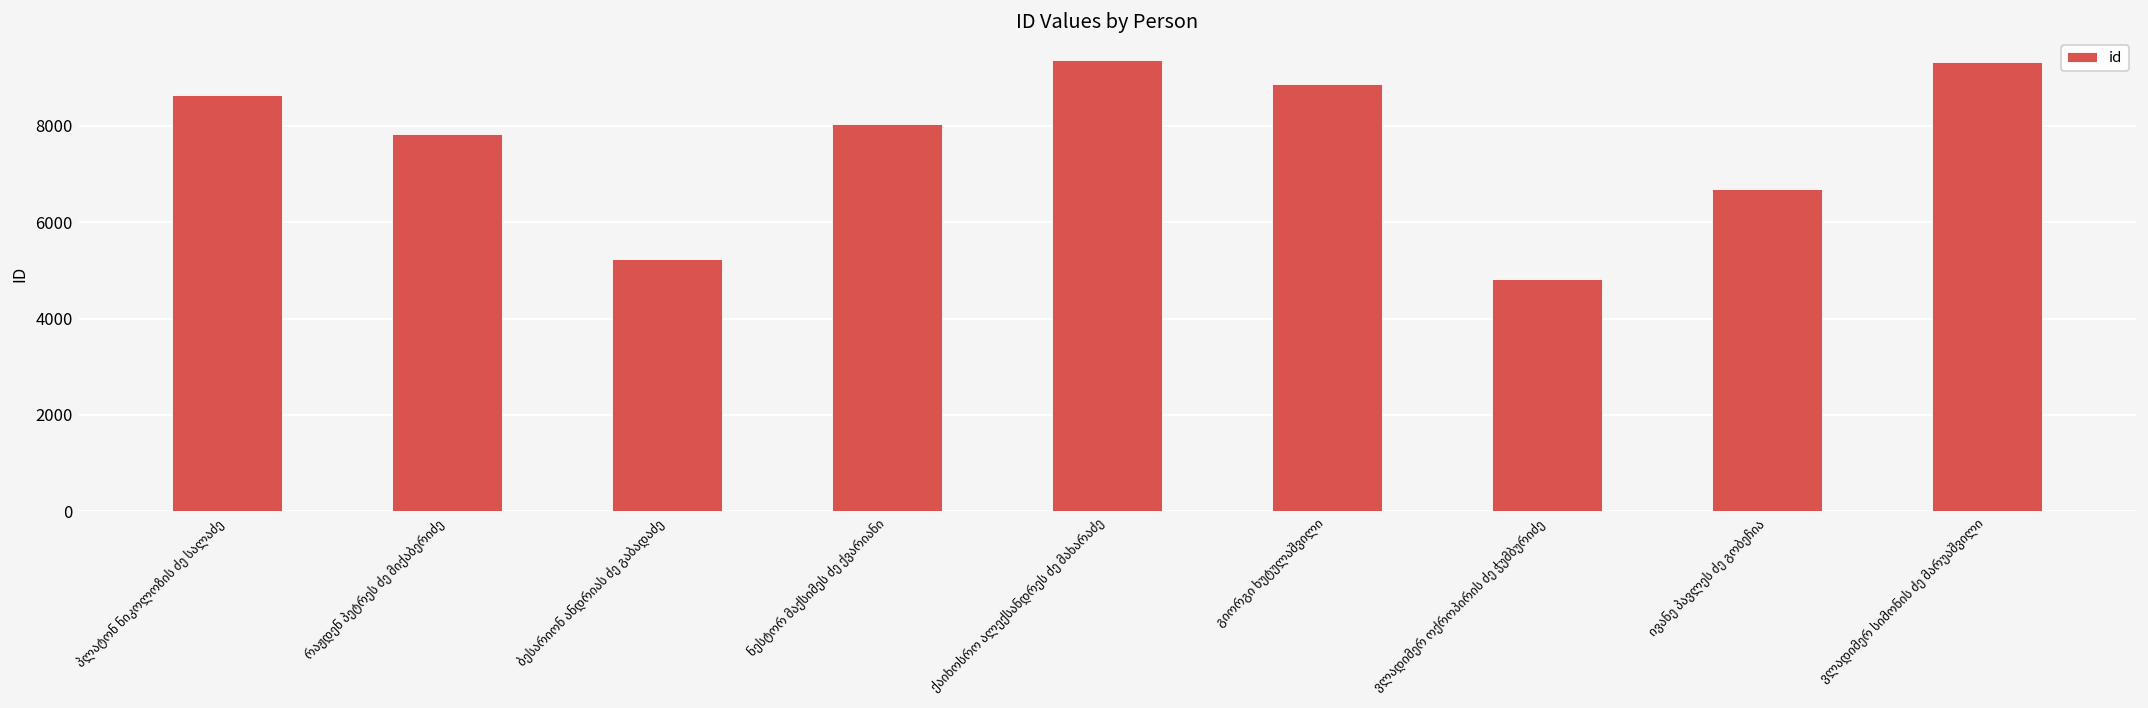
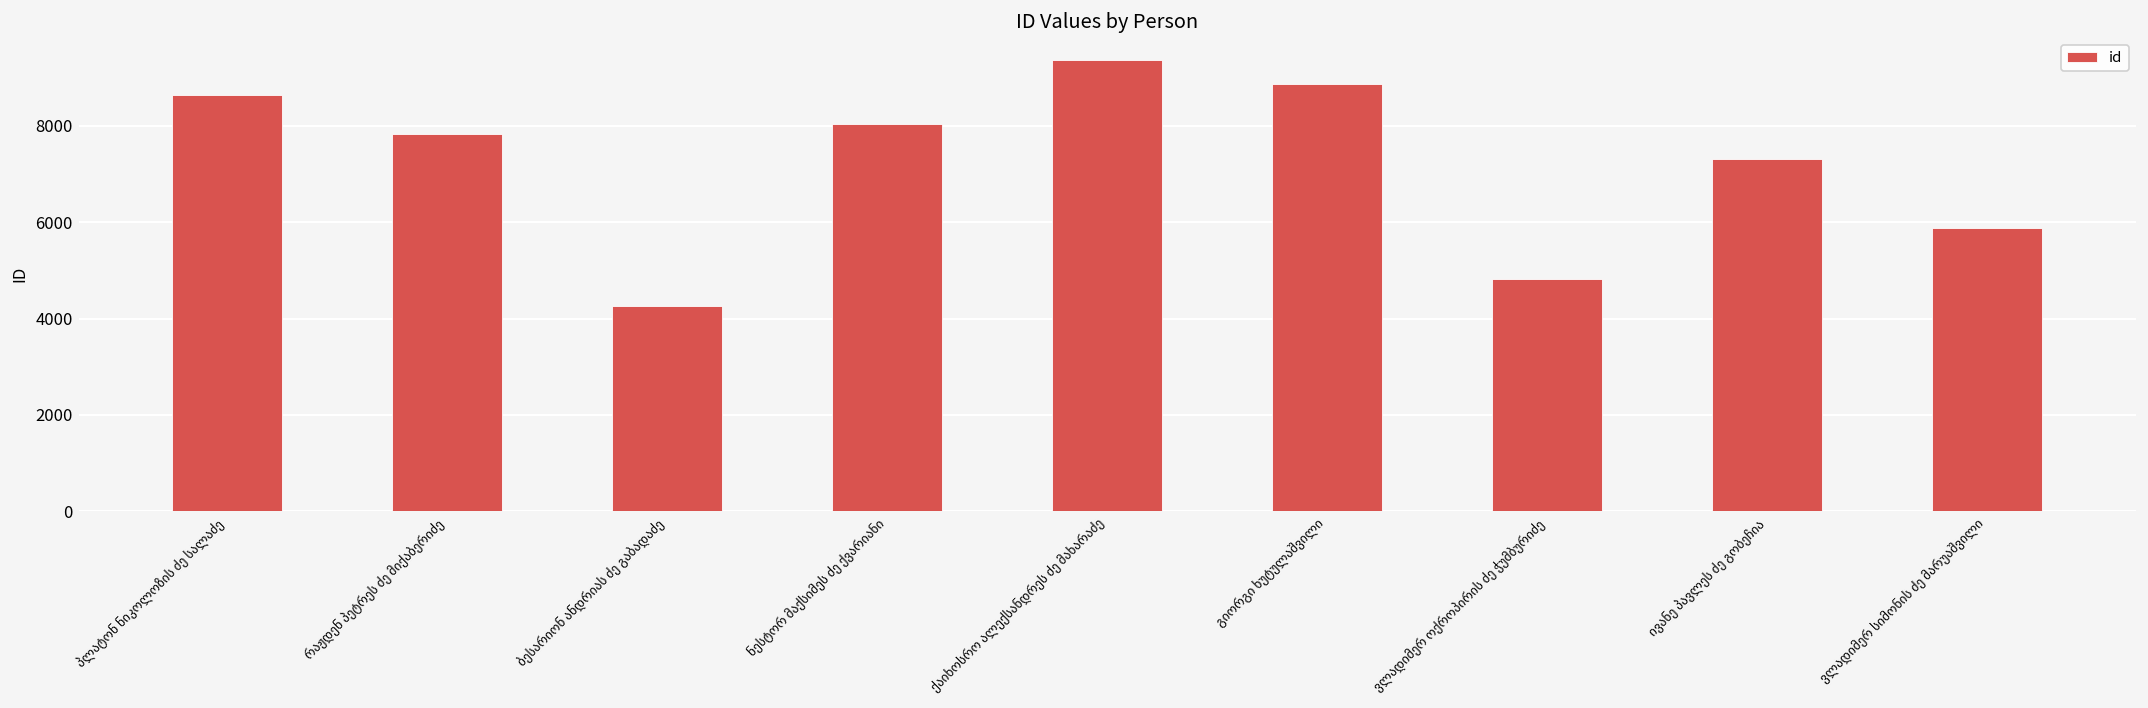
ბესარიონ ანდრიას ძე გაბადაძე: 5200 -> 4300
ივანე პავლეს ძე გობეჩია: 6700 -> 7300
ვლადიმერ სიმონის ძე მარუაშვილი: 9300 -> 5900
